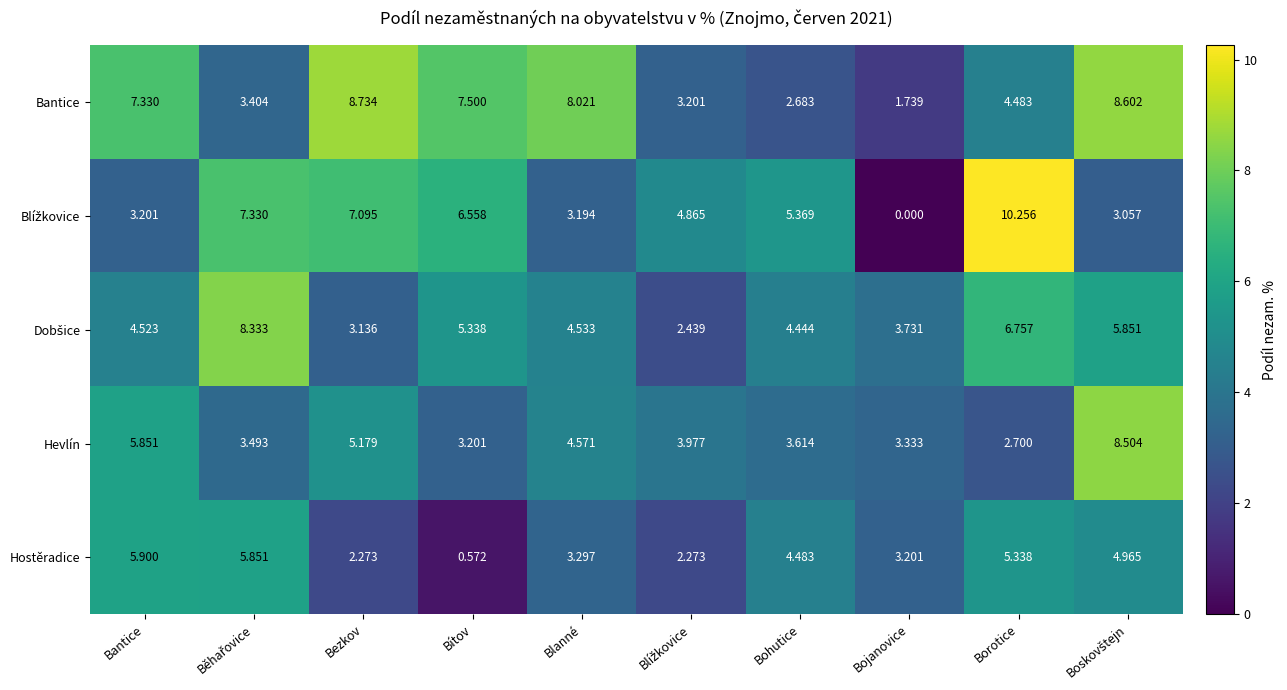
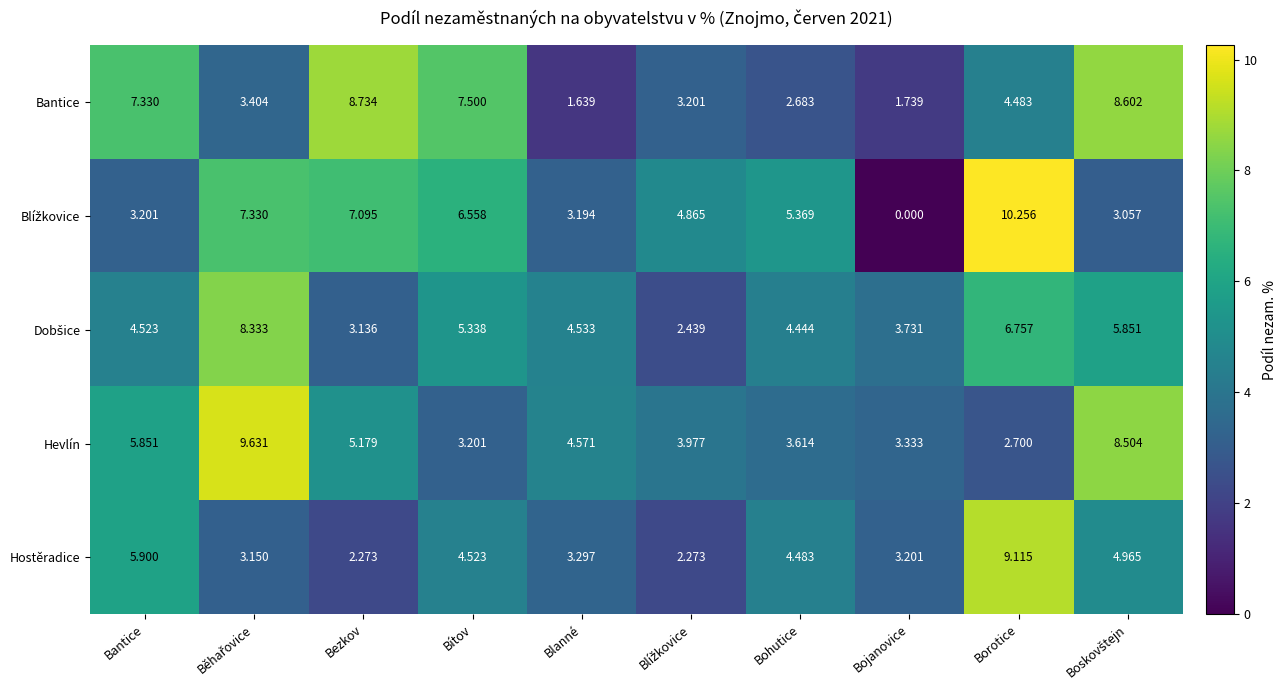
Bantice, Blanné: 8.021 -> 1.639
Hevlín, Běhařovice: 3.493 -> 9.631
Hostěradice, Běhařovice: 5.851 -> 3.150
Hostěradice, Bítov: 0.572 -> 4.523
Hostěradice, Borotice: 5.338 -> 9.115
